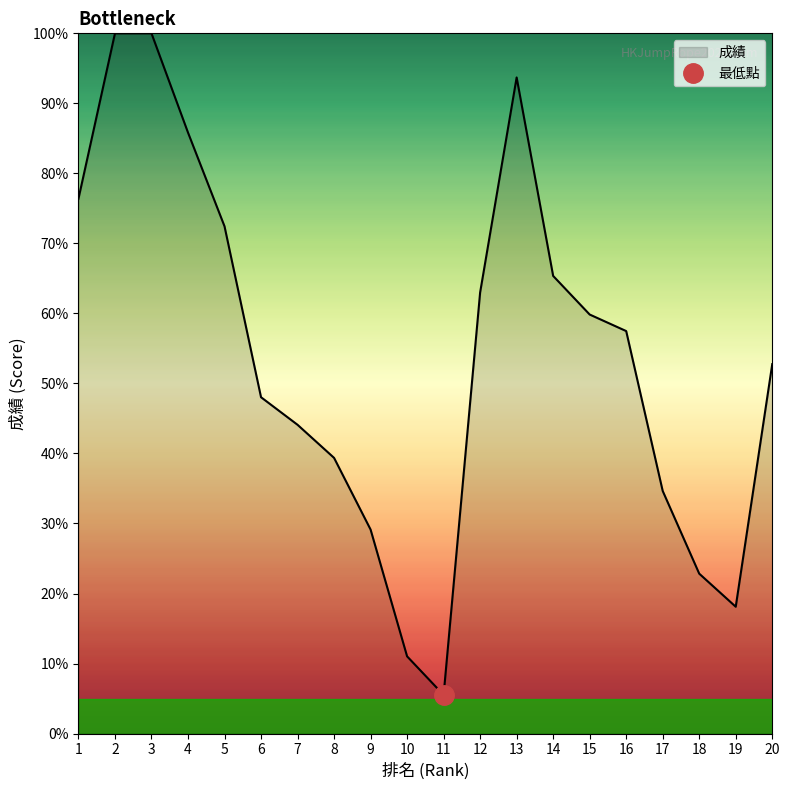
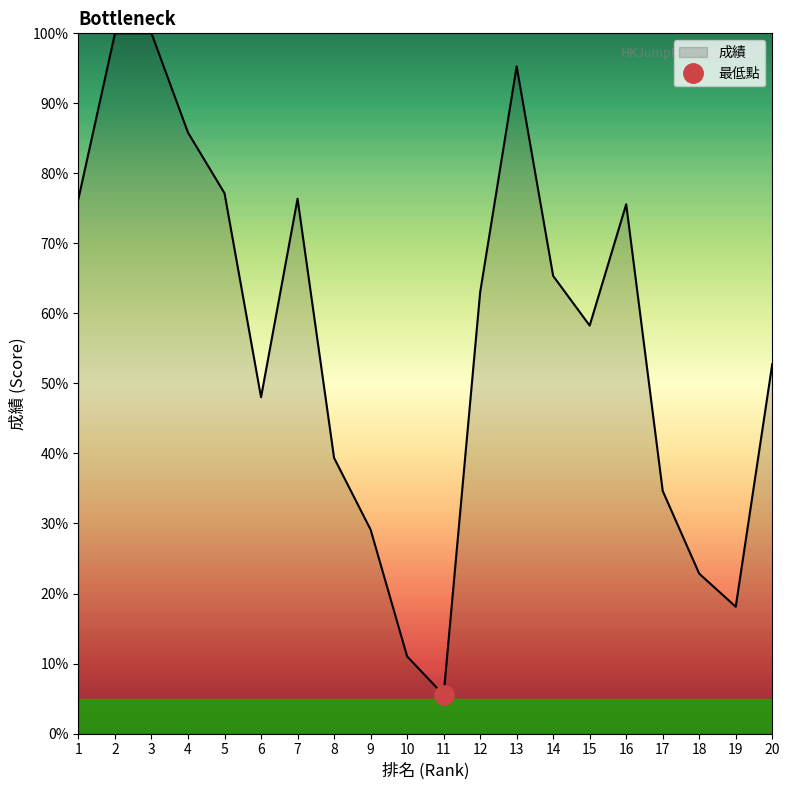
成績, 5: 72% -> 77%
成績, 7: 44% -> 76%
成績, 13: 94% -> 95%
成績, 15: 60% -> 58%
成績, 16: 57% -> 76%
